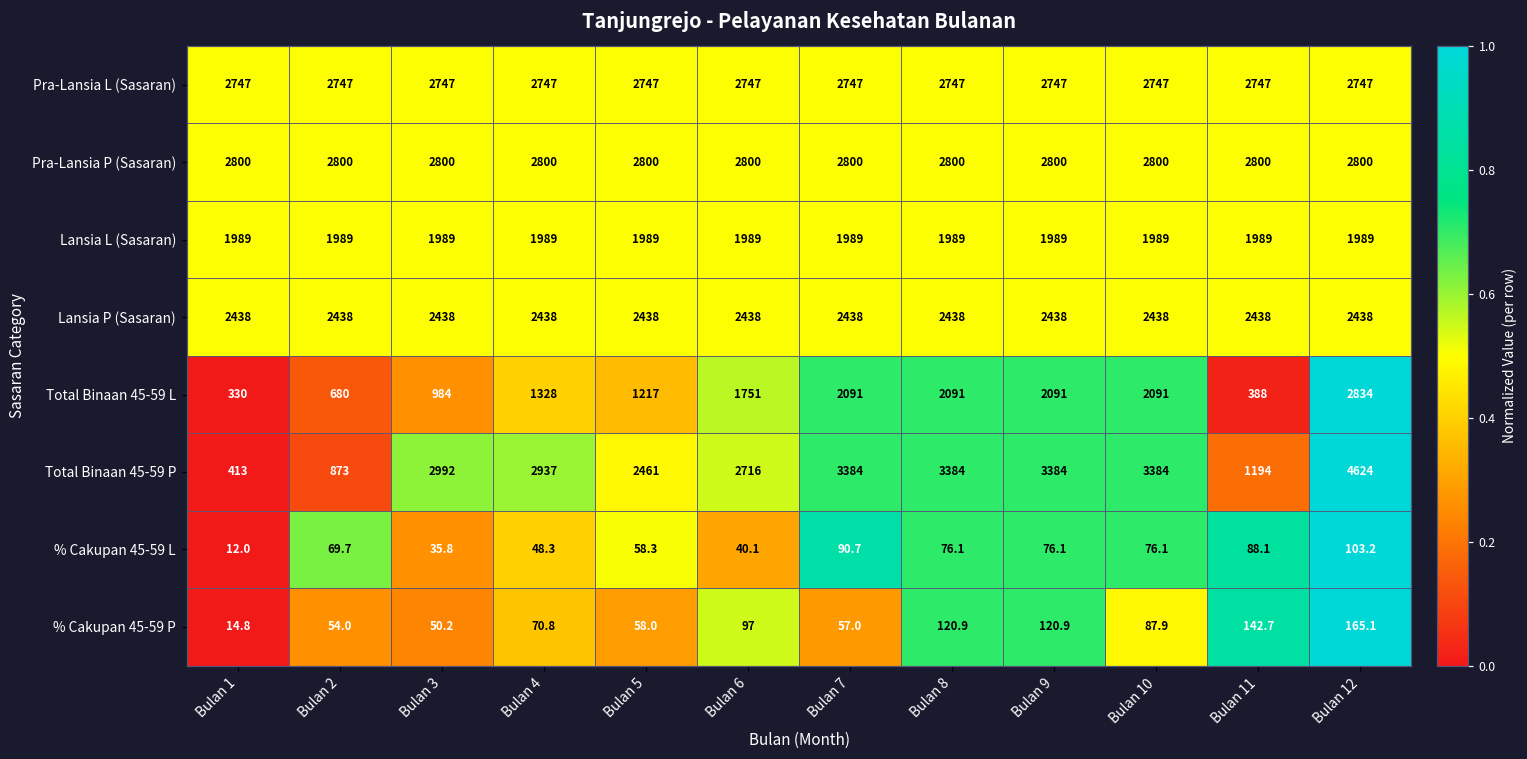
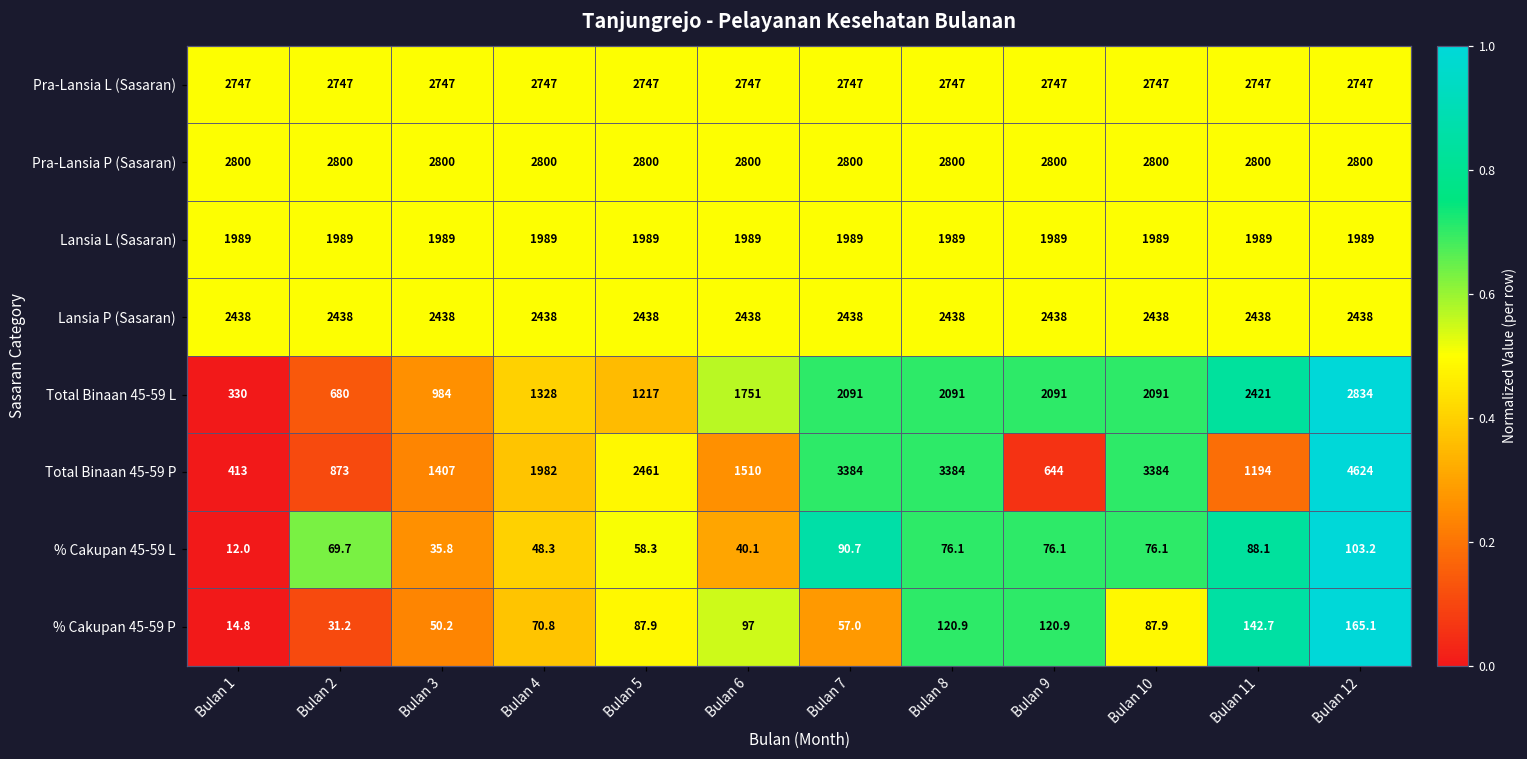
Total Binaan 45-59 L, Bulan 11: 388 -> 2421
Total Binaan 45-59 P, Bulan 3: 2992 -> 1407
Total Binaan 45-59 P, Bulan 4: 2937 -> 1982
Total Binaan 45-59 P, Bulan 6: 2716 -> 1510
Total Binaan 45-59 P, Bulan 9: 3384 -> 644
% Cakupan 45-59 P, Bulan 2: 54.0 -> 31.2
% Cakupan 45-59 P, Bulan 5: 58.0 -> 87.9
